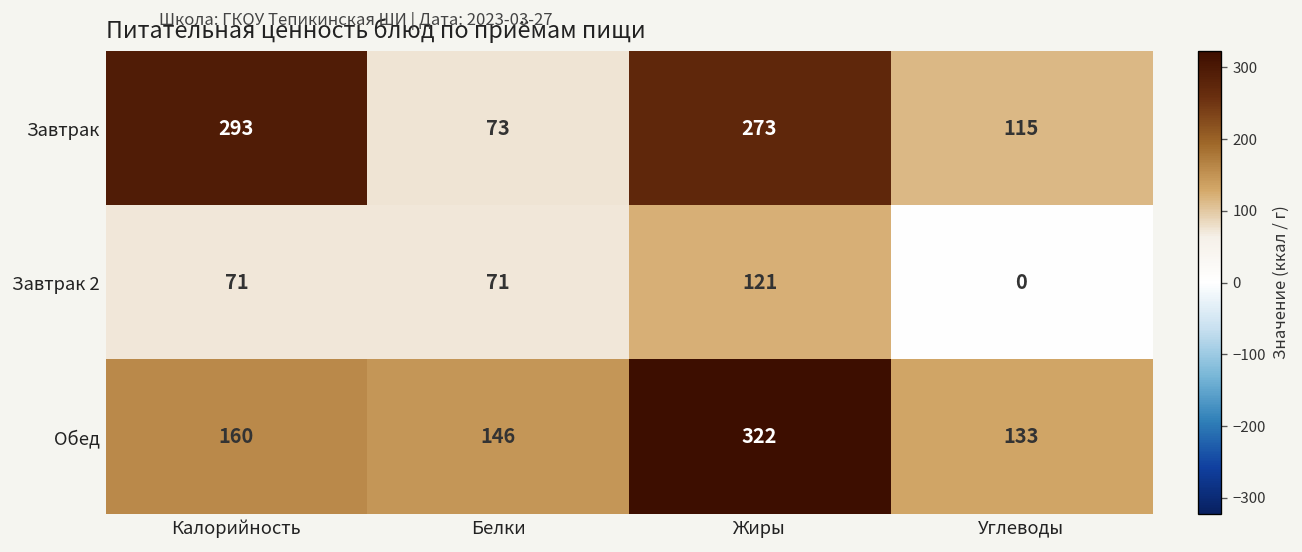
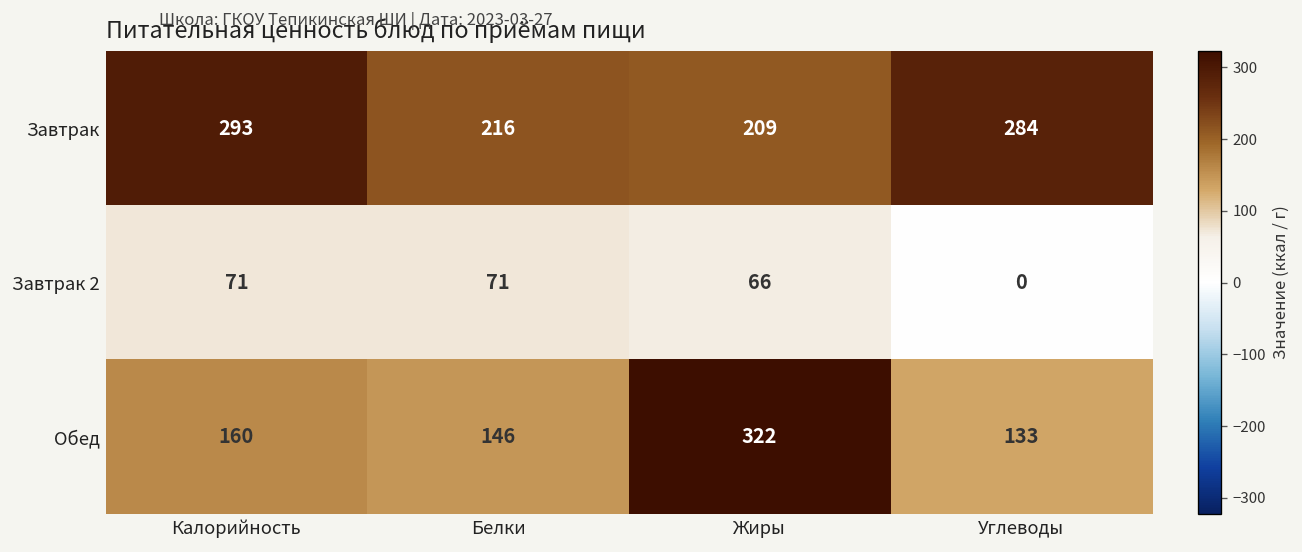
Завтрак, Белки: 73 -> 216
Завтрак, Жиры: 273 -> 209
Завтрак, Углеводы: 115 -> 284
Завтрак 2, Жиры: 121 -> 66
